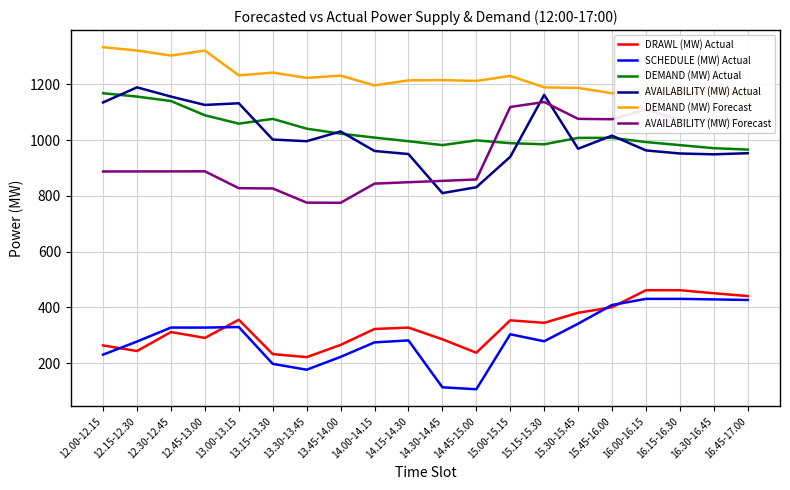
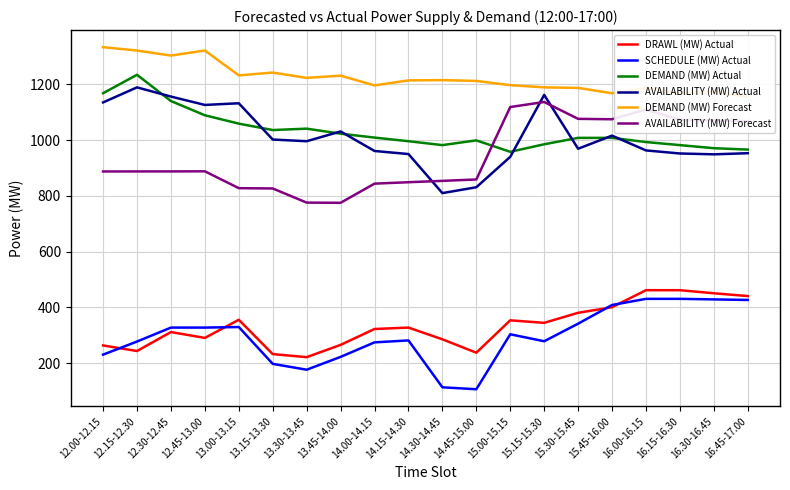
DEMAND (MW) Actual, 12.15-12.30: 1160 -> 1230
DEMAND (MW) Actual, 13.15-13.30: 1080 -> 1040
DEMAND (MW) Actual, 15.00-15.15: 990 -> 960
DEMAND (MW) Forecast, 15.00-15.15: 1230 -> 1200
